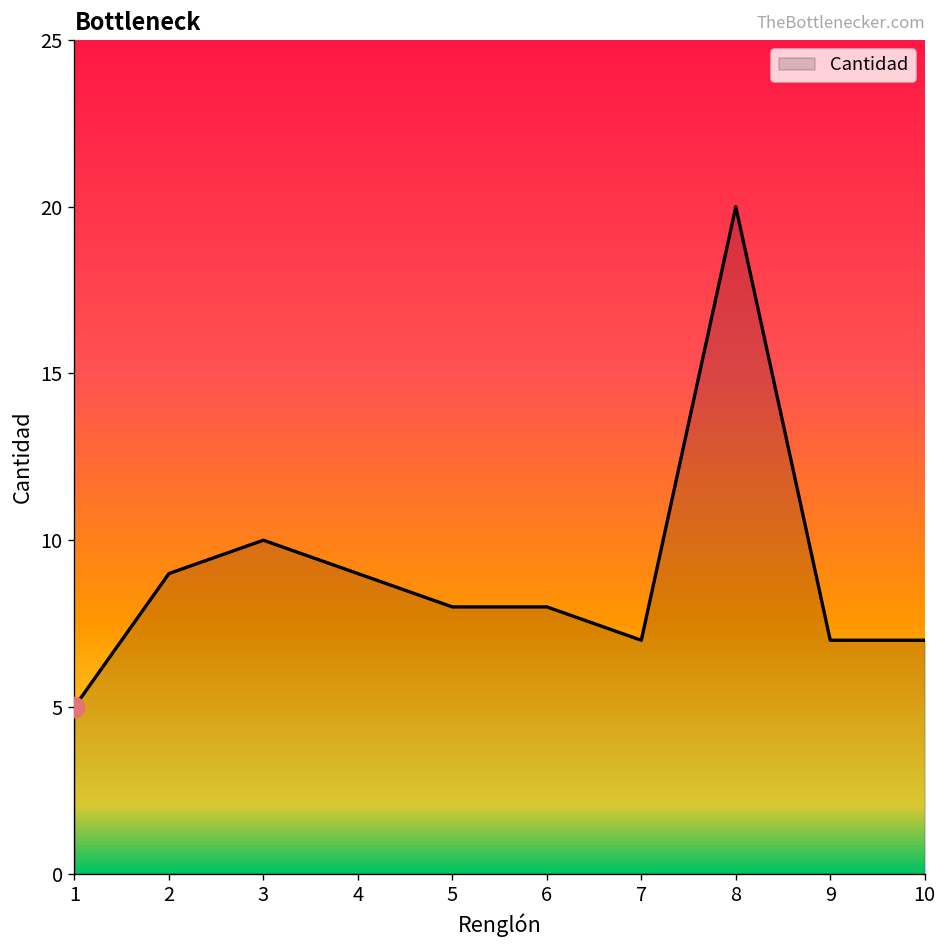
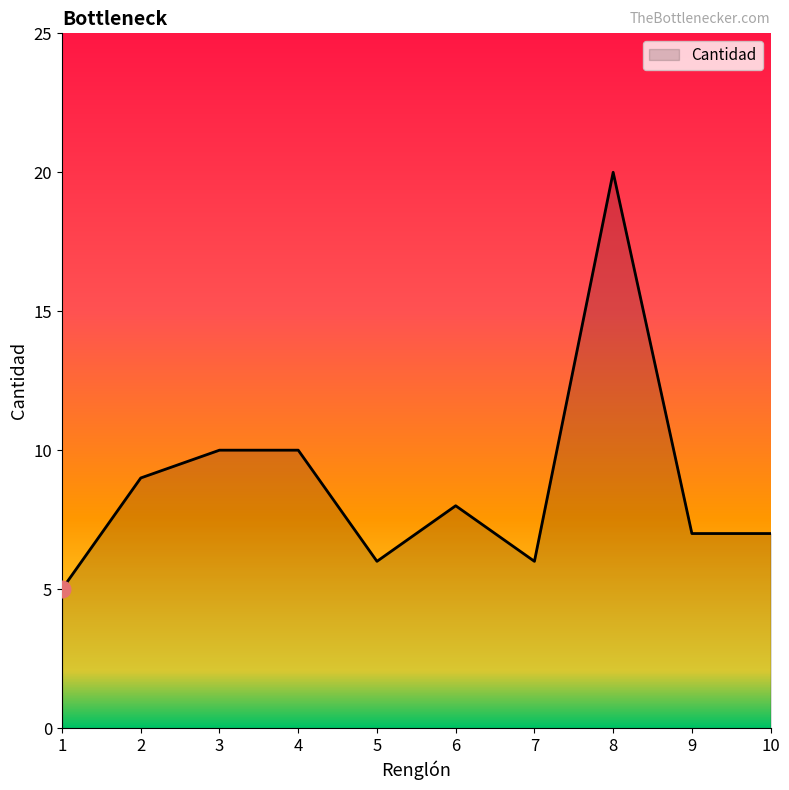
Cantidad, 4: 9 -> 10
Cantidad, 5: 8 -> 6
Cantidad, 7: 7 -> 6
